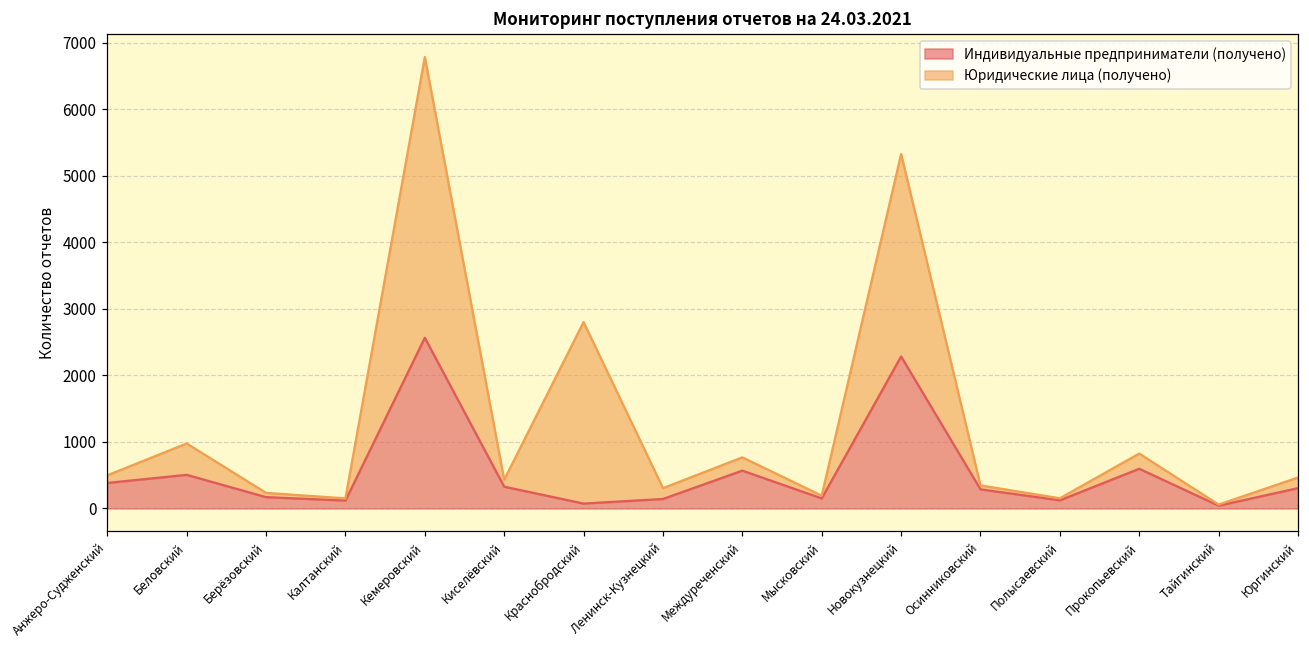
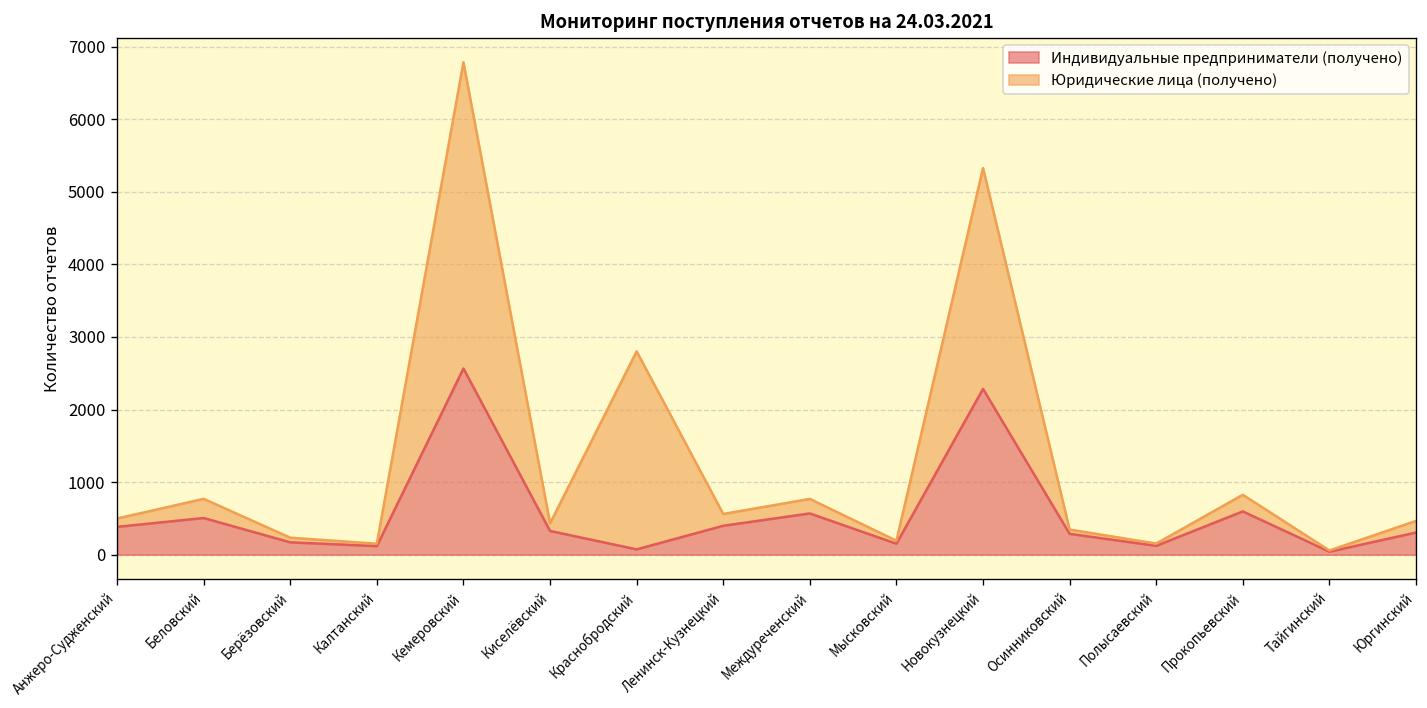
Юридические лица (получено), Беловский: 500 -> 300
Индивидуальные предприниматели (получено), Ленинск-Кузнецкий: 100 -> 400
